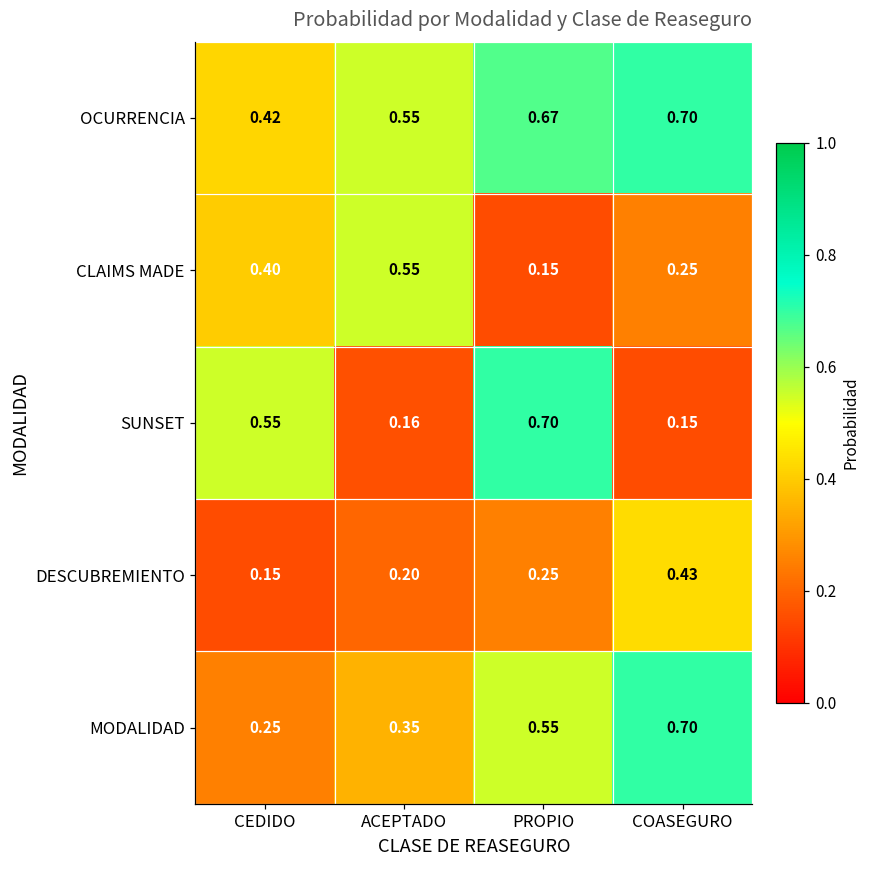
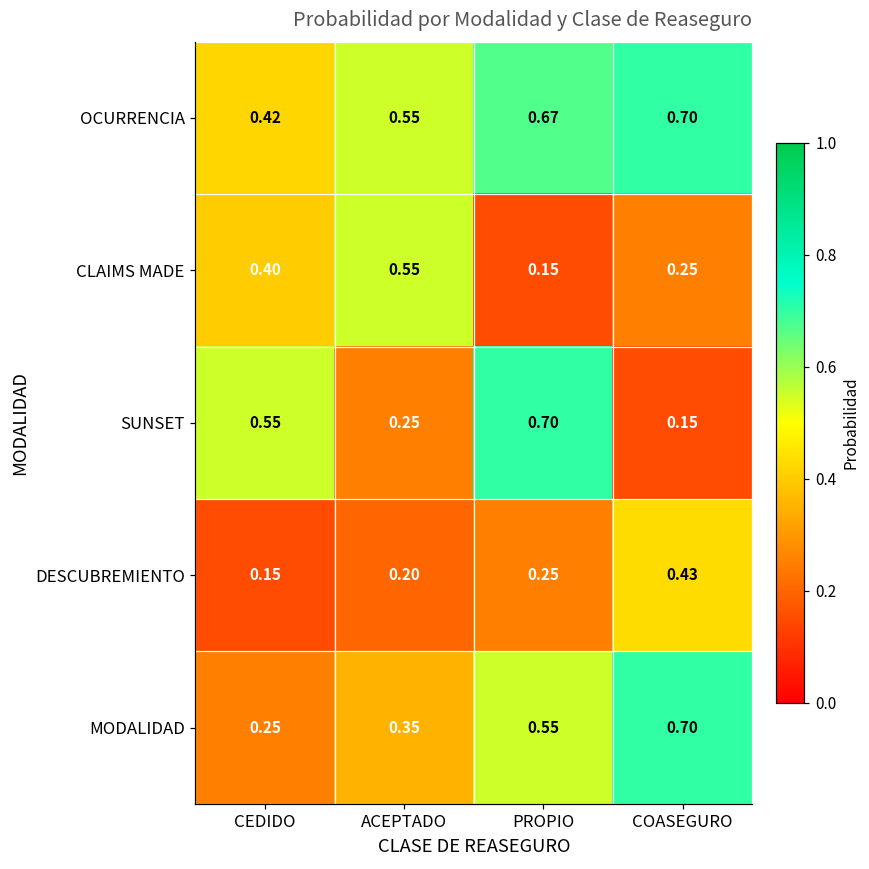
SUNSET, ACEPTADO: 0.16 -> 0.25
